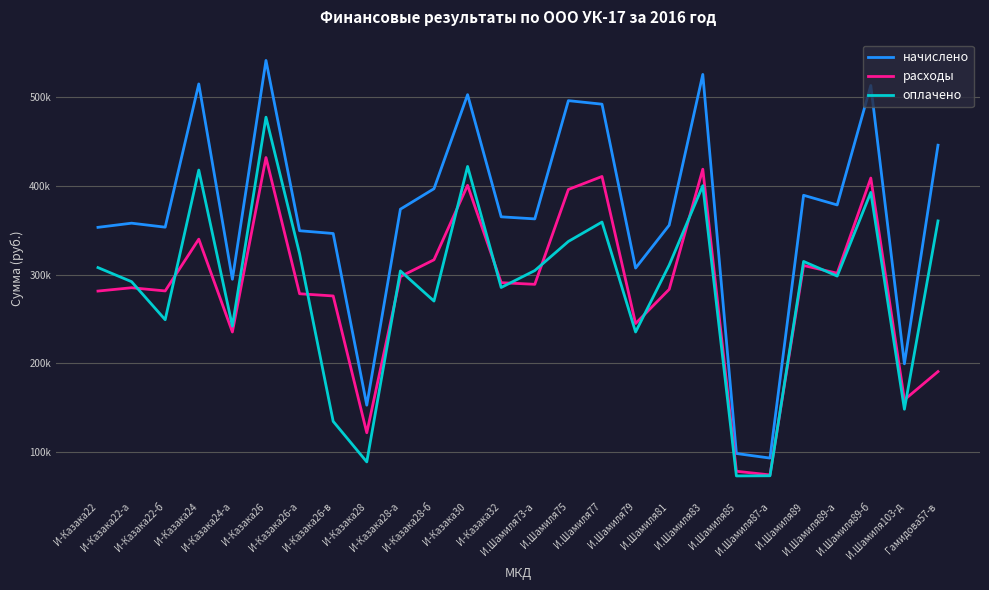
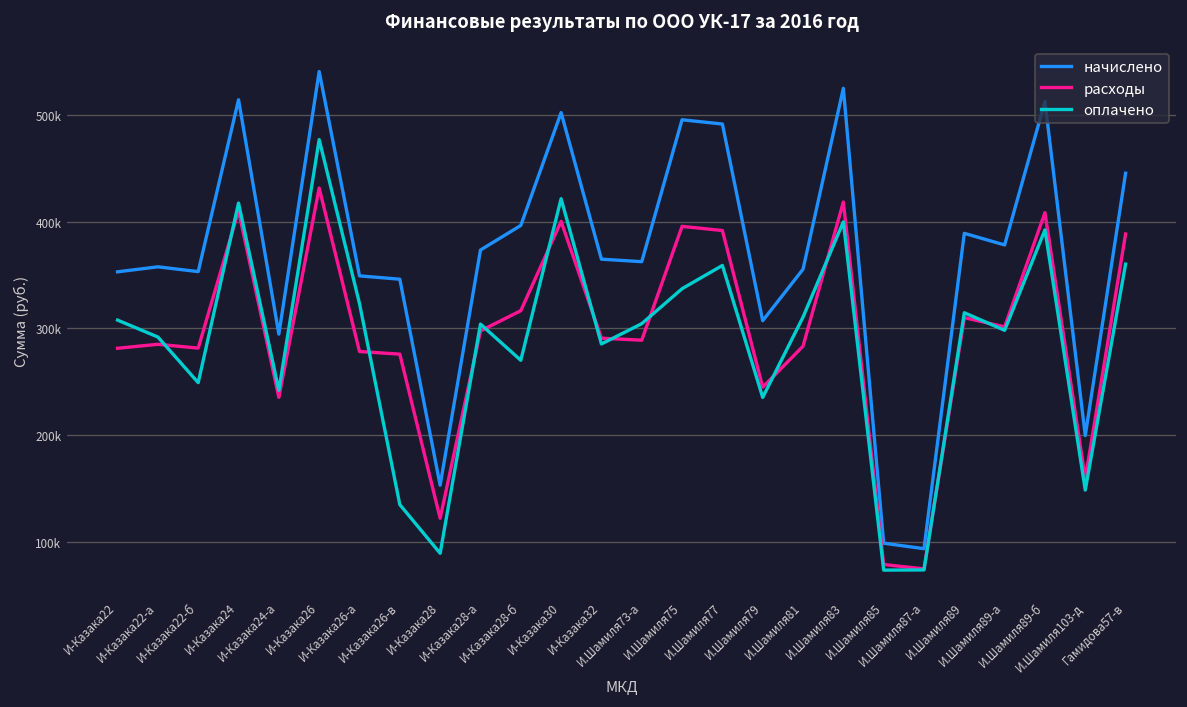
расходы, И-Казака24: 340000 -> 410000
расходы, И.Шамиля77: 410000 -> 390000
расходы, Гамидова57-в: 190000 -> 390000
